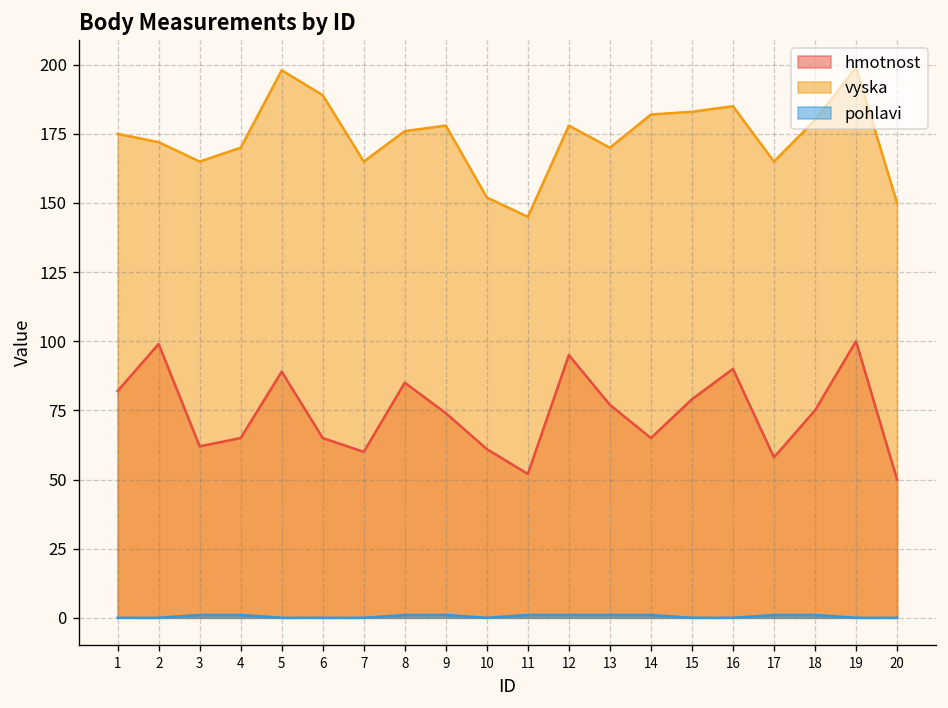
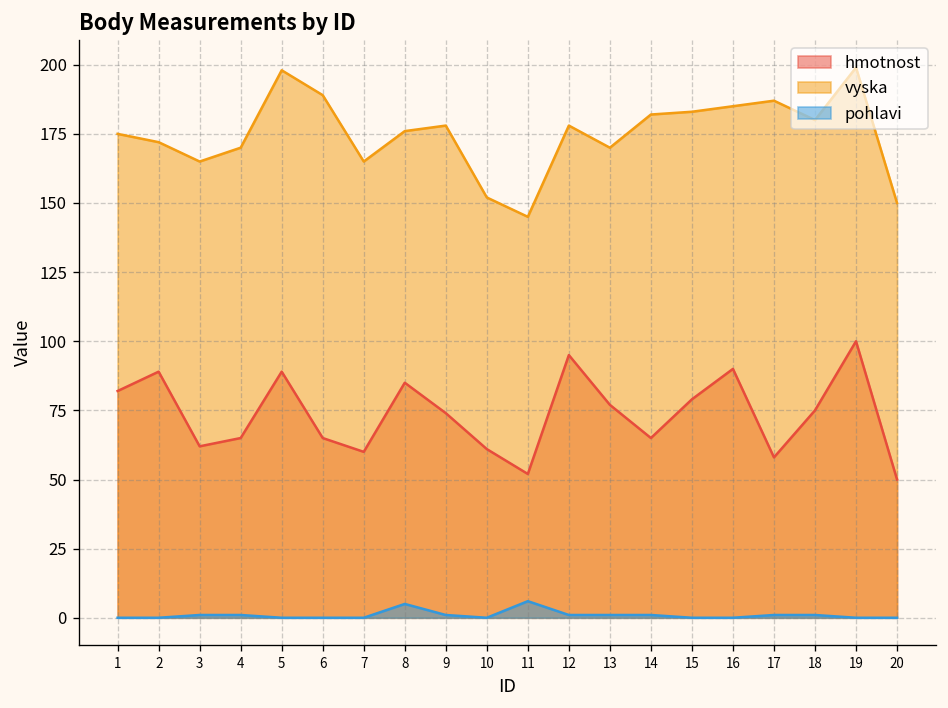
hmotnost, 2: 99 -> 89
pohlavi, 8: 1 -> 5
pohlavi, 11: 1 -> 6
vyska, 17: 165 -> 187
